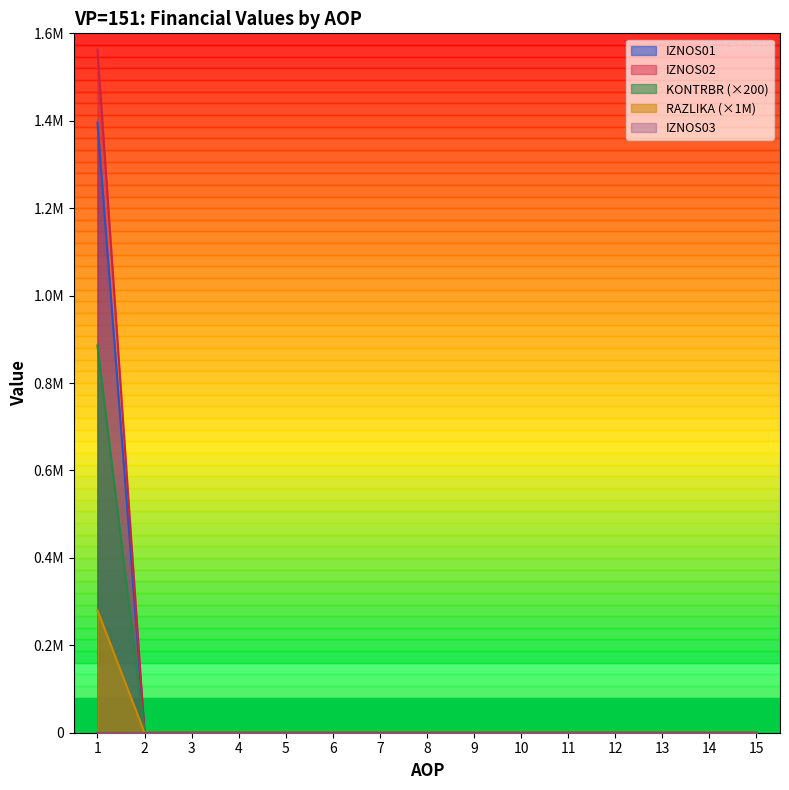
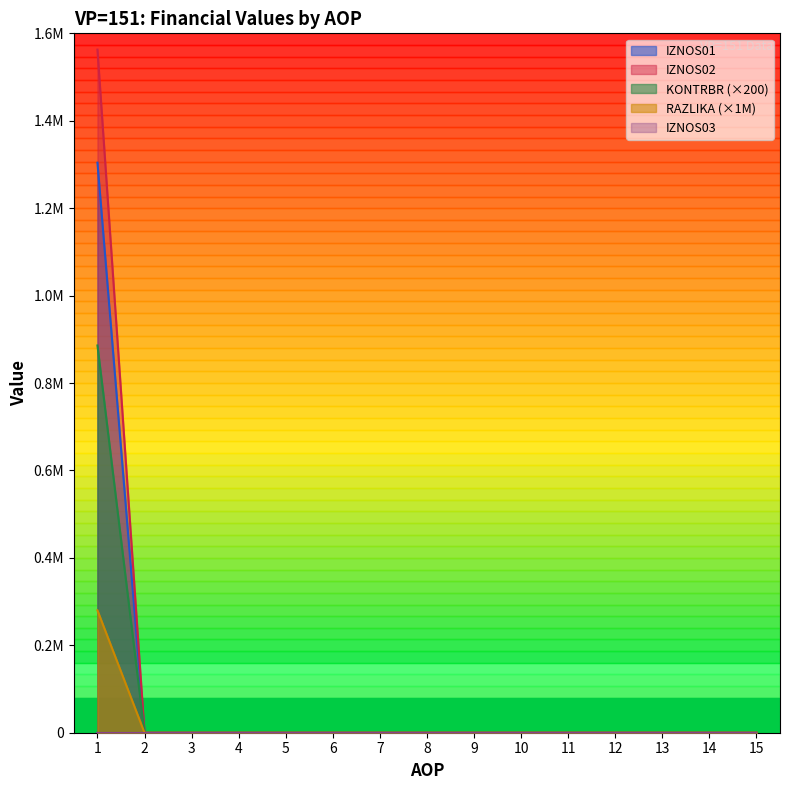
IZNOS01, 1: 1400000 -> 1300000
